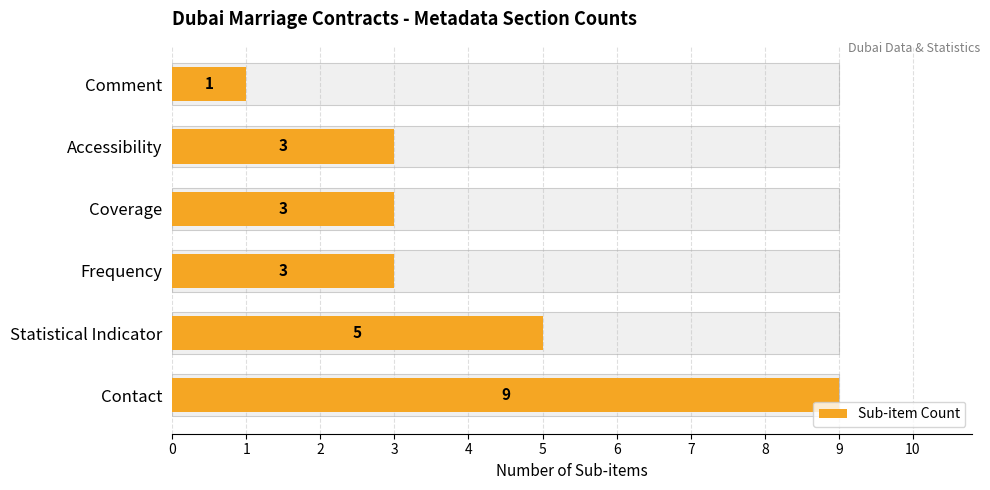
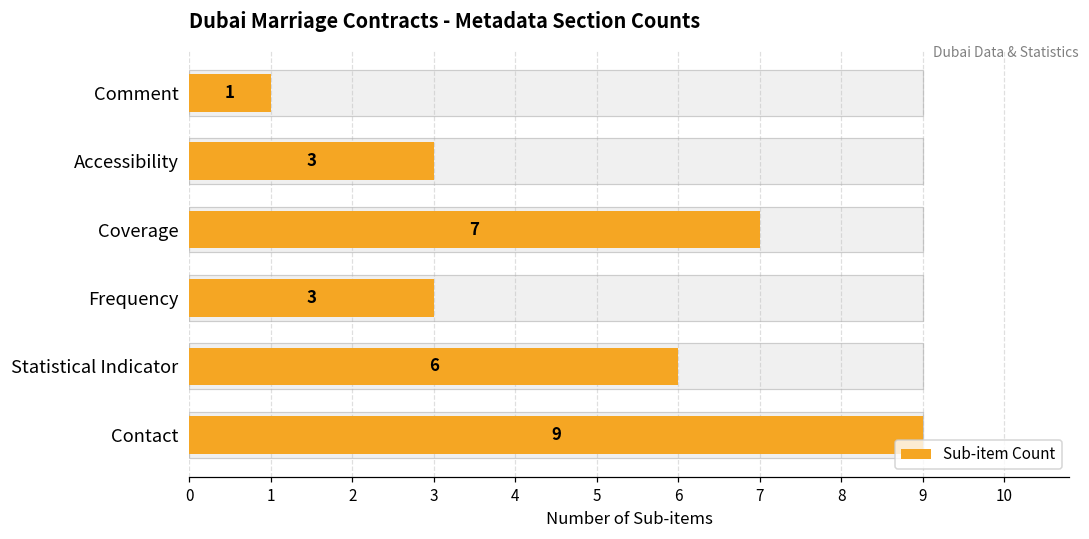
Sub-item Count, Coverage: 3 -> 7
Sub-item Count, Statistical Indicator: 5 -> 6
